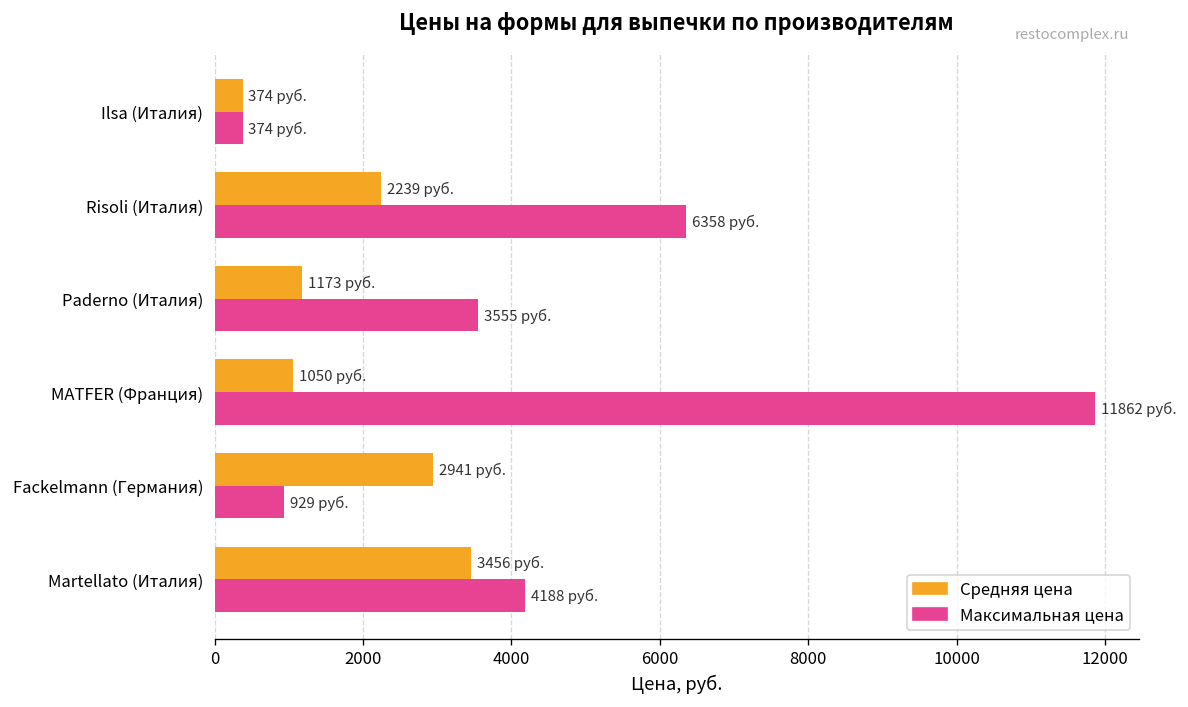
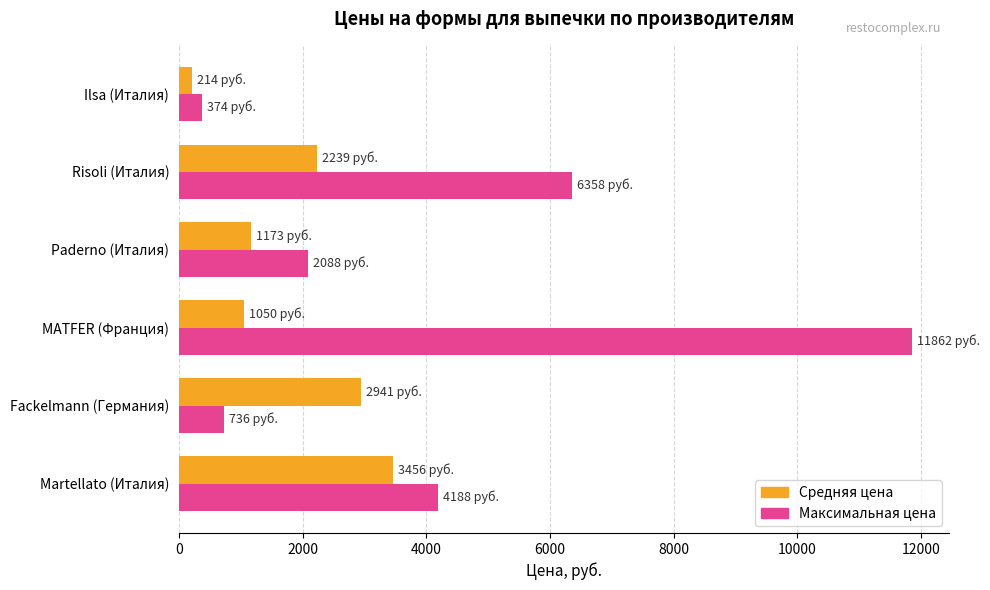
Средняя цена, Ilsa (Италия): 374 -> 214
Максимальная цена, Paderno (Италия): 3555 -> 2088
Максимальная цена, Fackelmann (Германия): 929 -> 736
